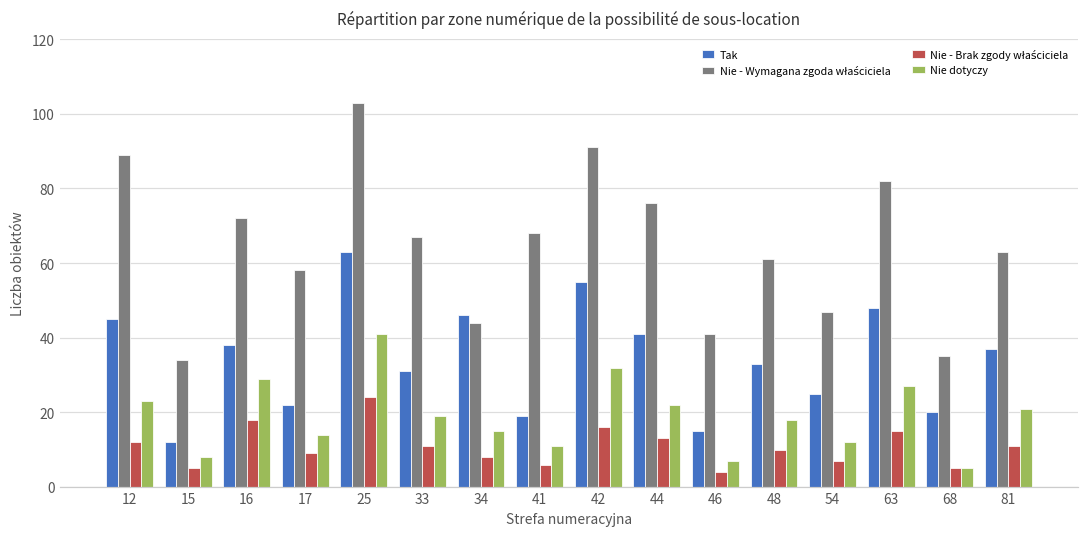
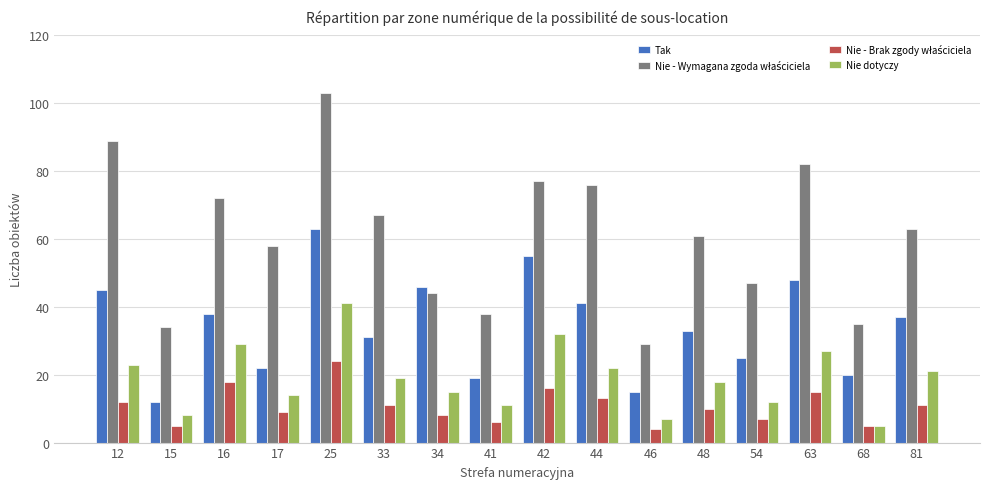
Nie - Wymagana zgoda właściciela, 41: 68 -> 38
Nie - Wymagana zgoda właściciela, 42: 91 -> 77
Nie - Wymagana zgoda właściciela, 46: 41 -> 29
